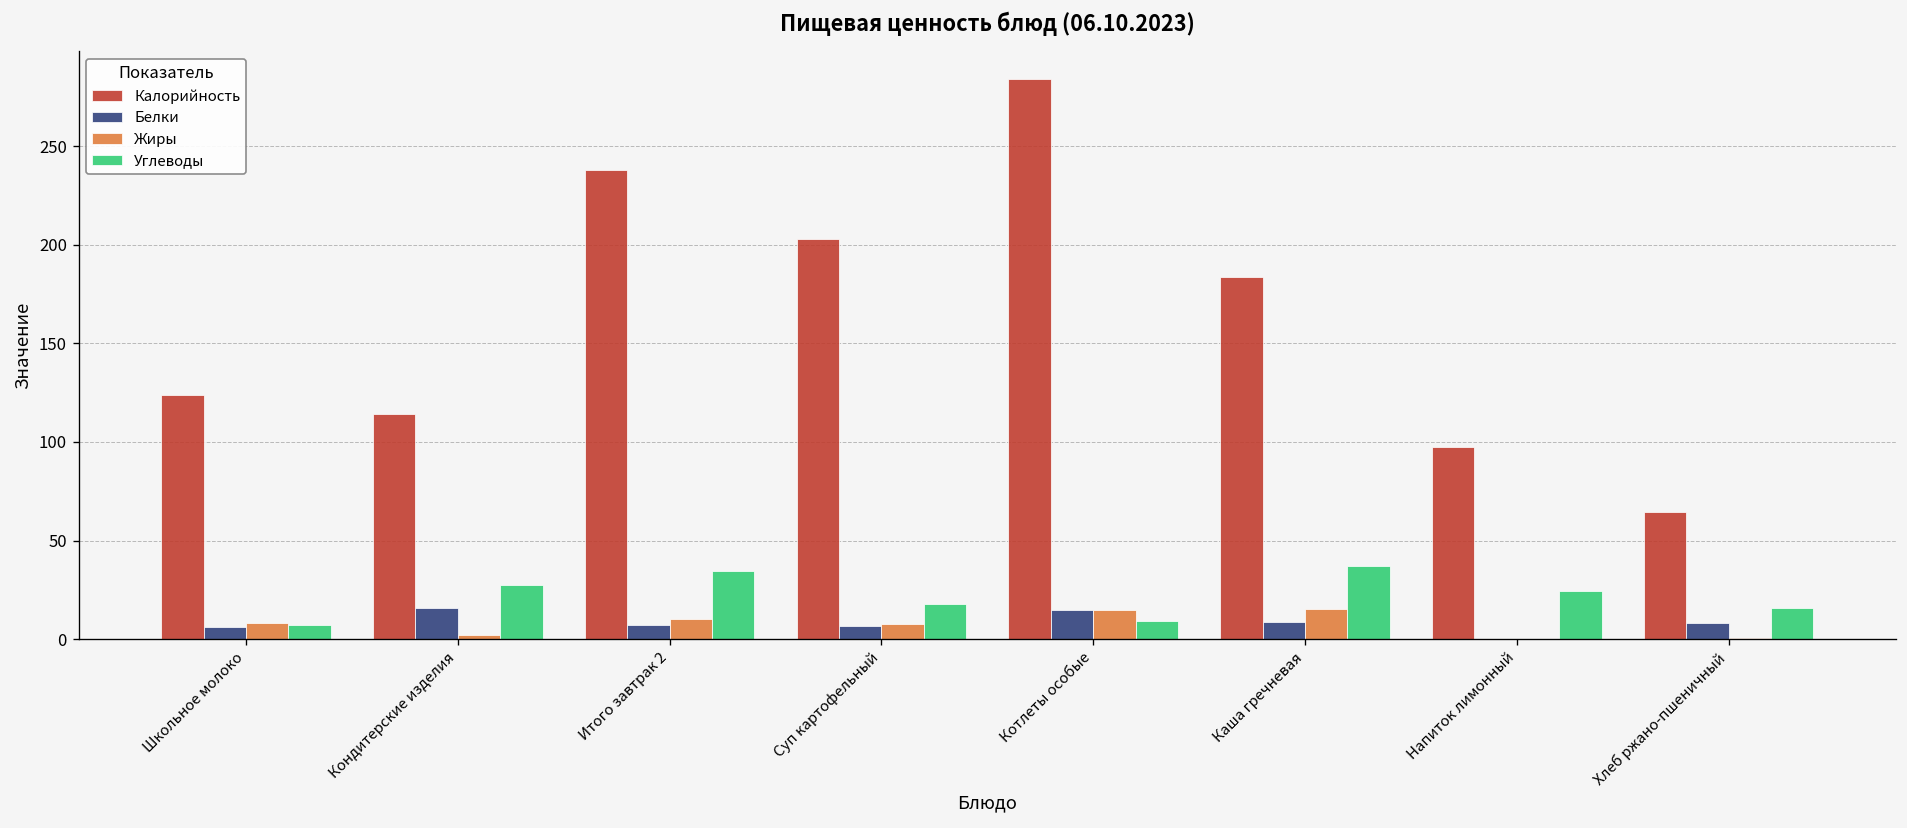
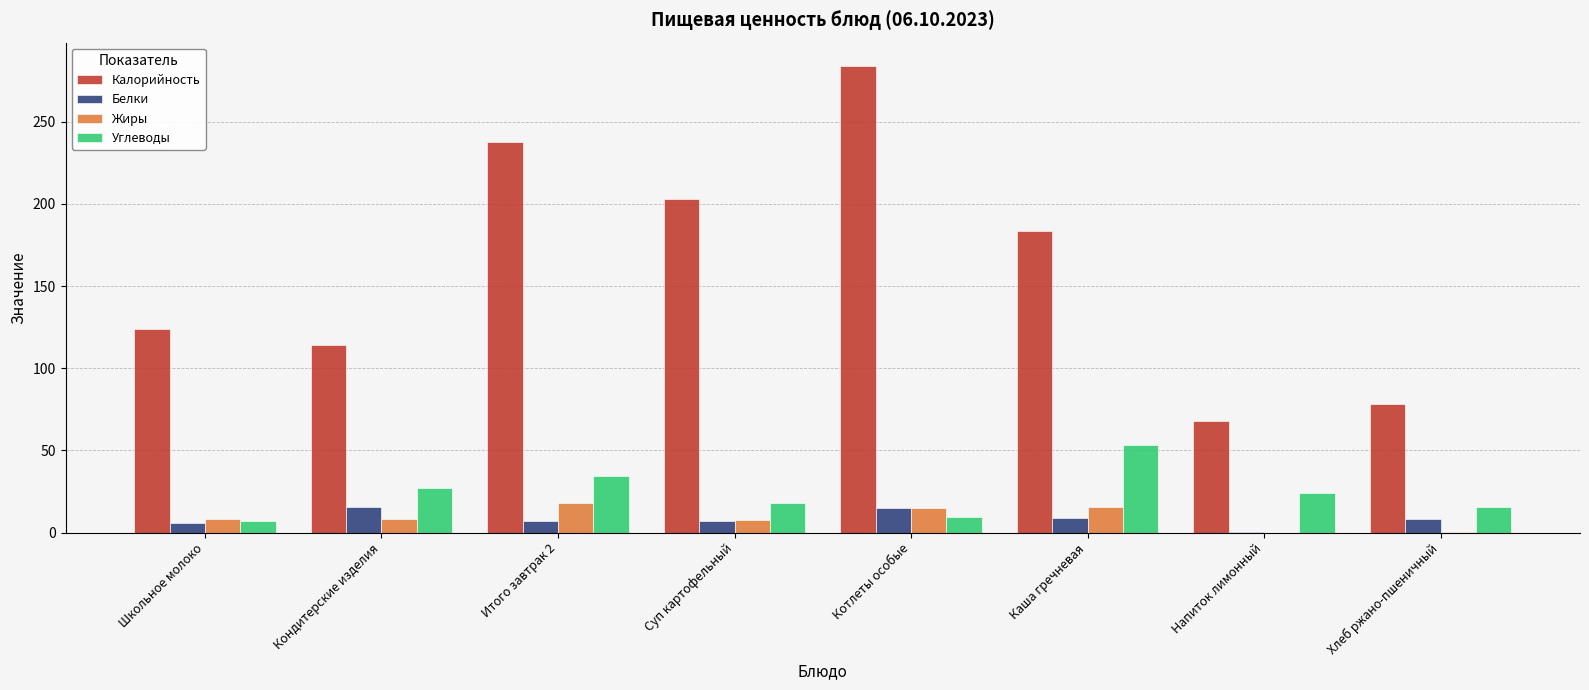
Жиры, Кондитерские изделия: 2 -> 8
Жиры, Итого завтрак 2: 10 -> 18
Углеводы, Каша гречневая: 37 -> 54
Калорийность, Напиток лимонный: 98 -> 68
Калорийность, Хлеб ржано-пшеничный: 65 -> 78
